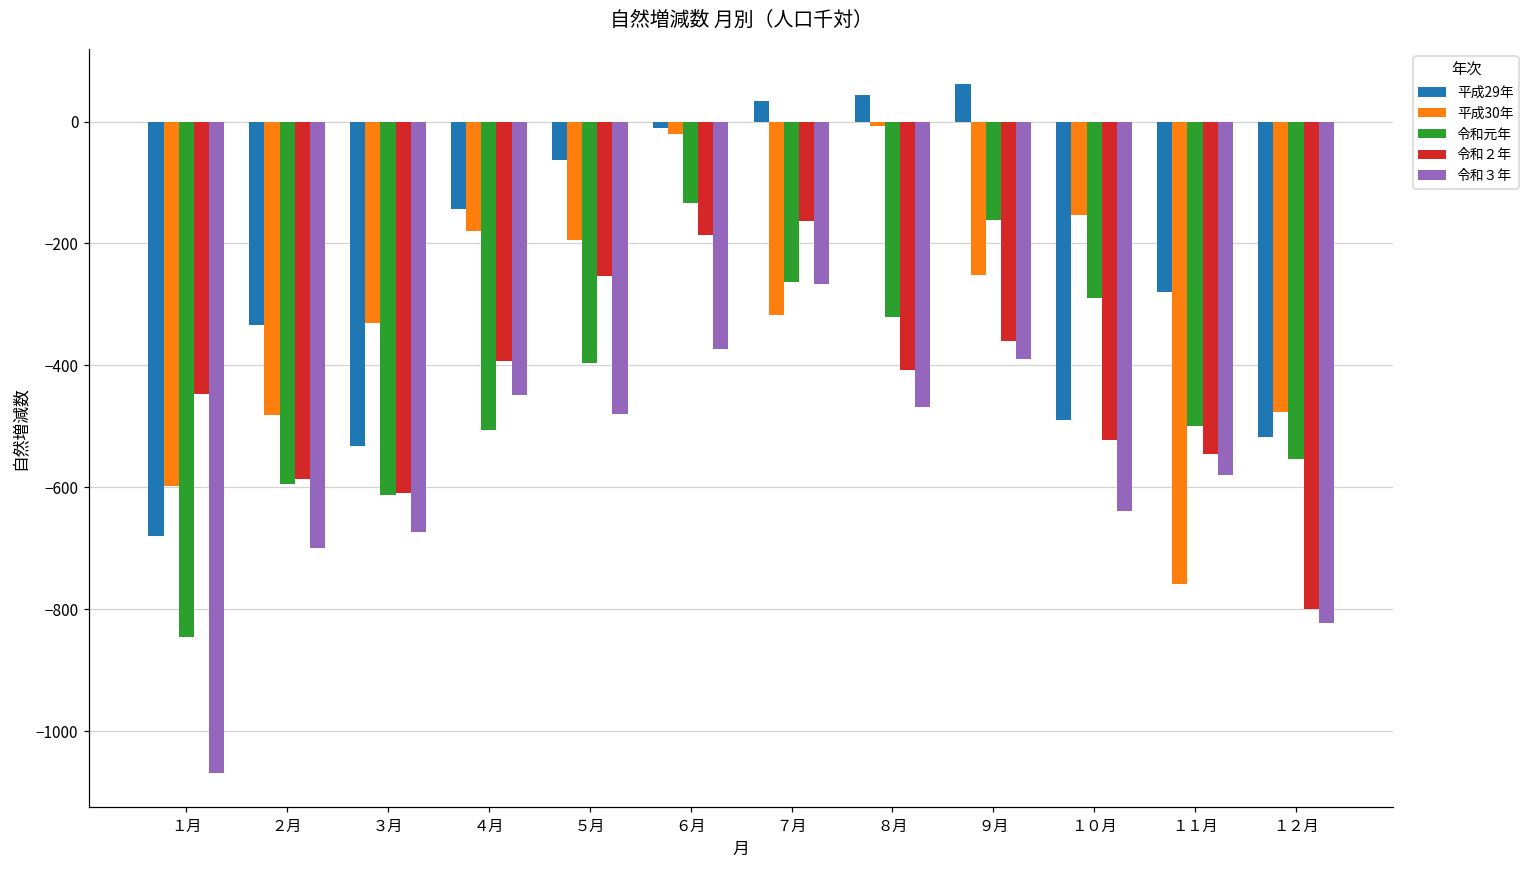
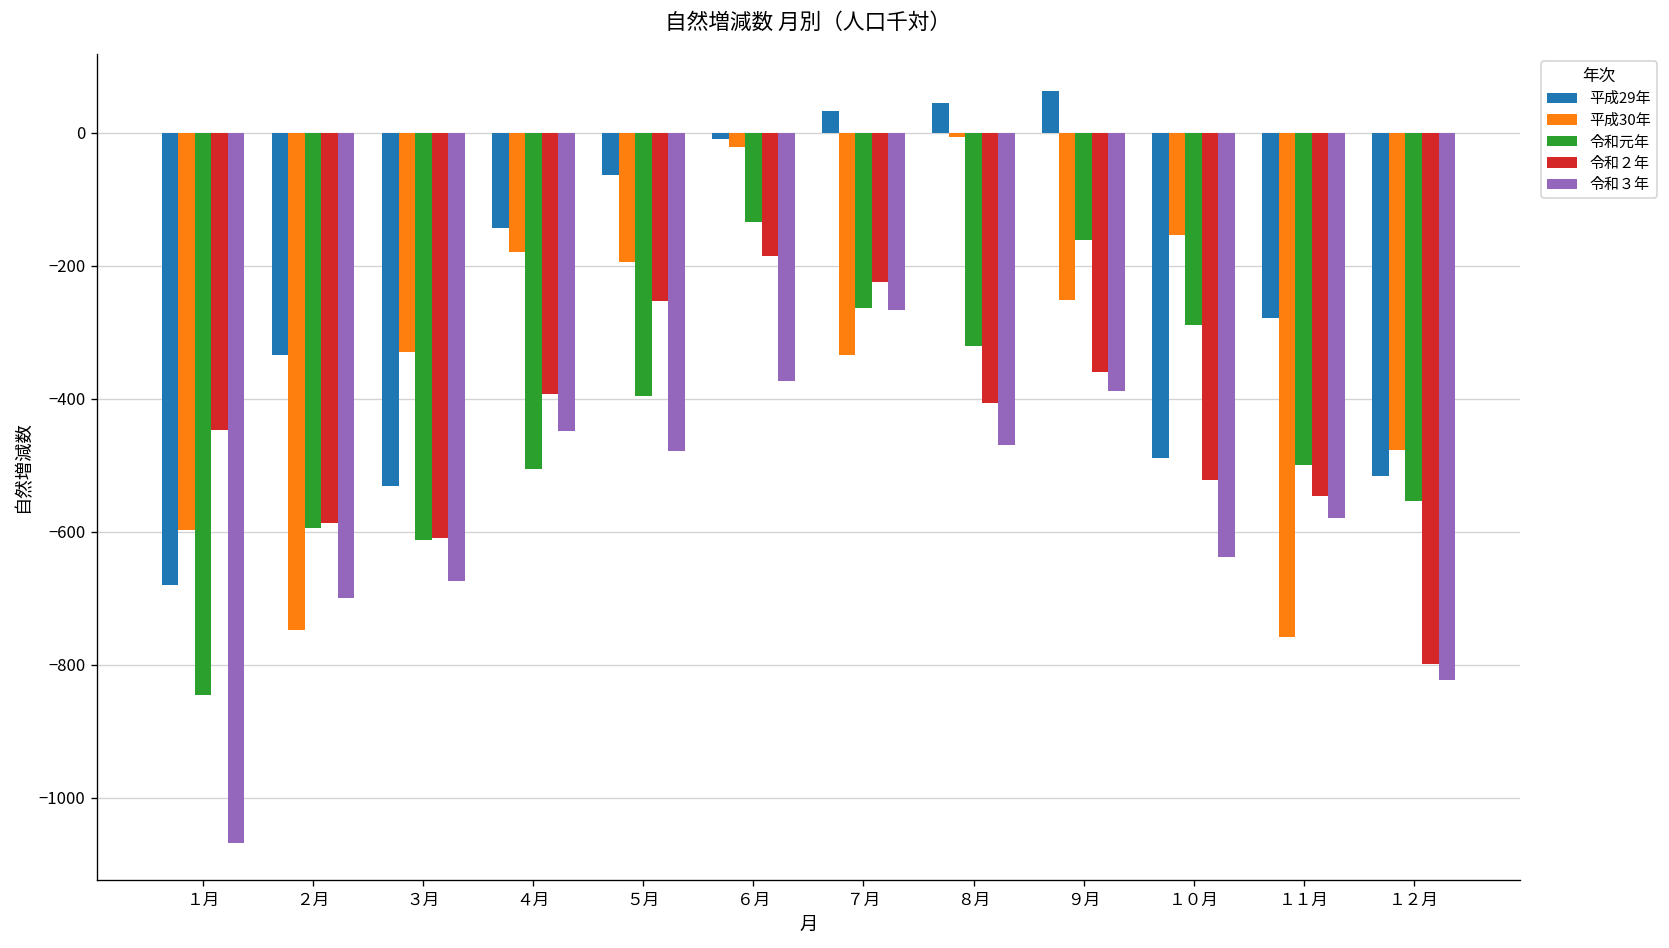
平成30年, ２月: -480 -> -750
平成30年, ７月: -320 -> -330
令和２年, ７月: -160 -> -220
